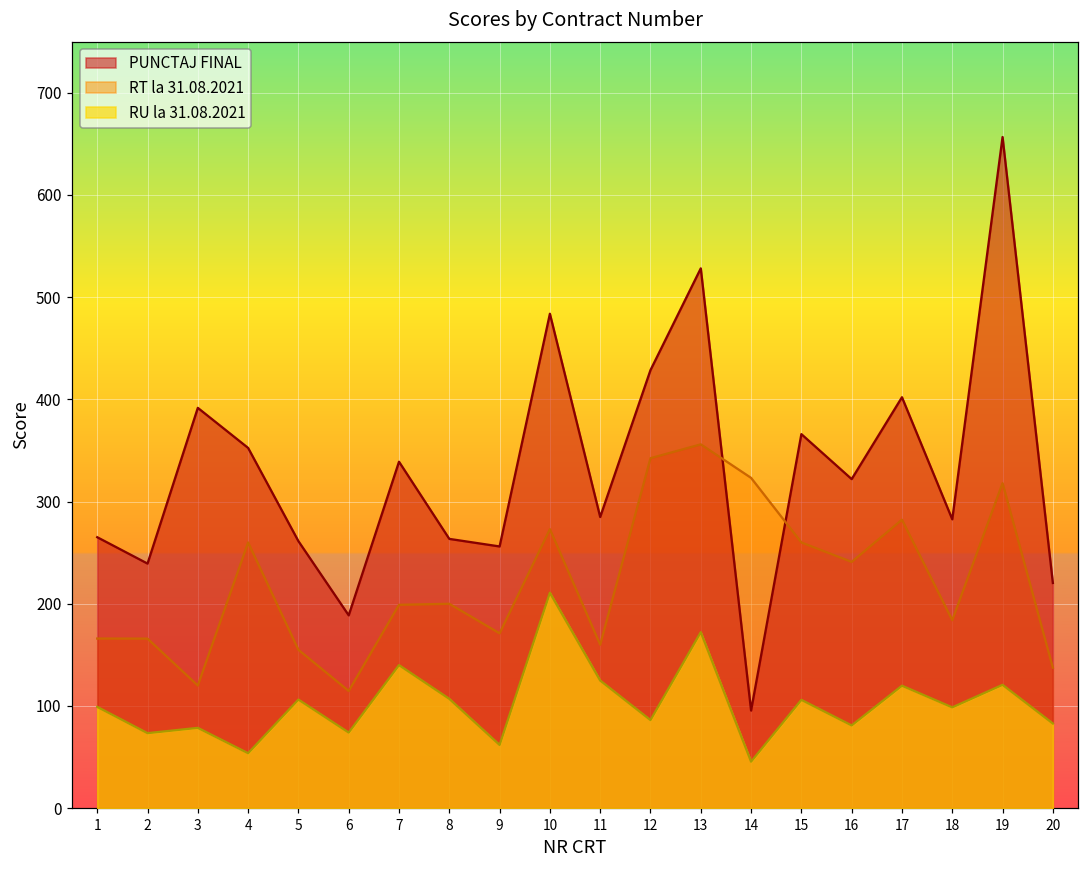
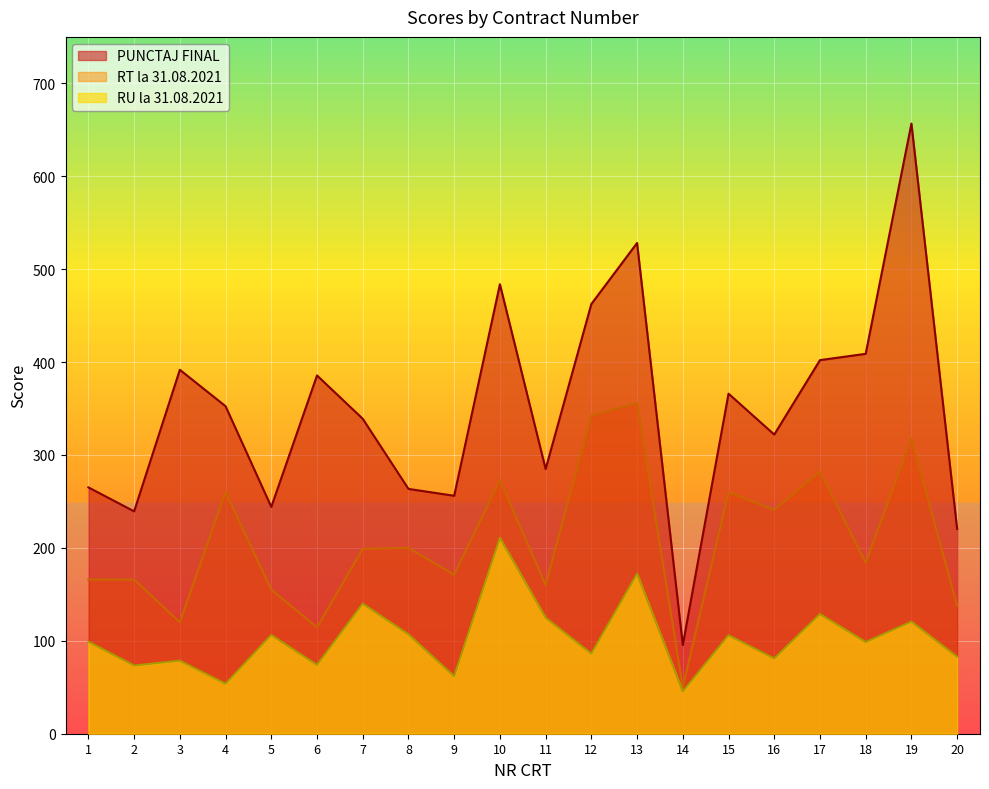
PUNCTAJ FINAL, 5: 260 -> 240
PUNCTAJ FINAL, 6: 190 -> 390
PUNCTAJ FINAL, 12: 430 -> 460
RT la 31.08.2021, 14: 320 -> 50
RU la 31.08.2021, 17: 120 -> 130
PUNCTAJ FINAL, 18: 280 -> 410
